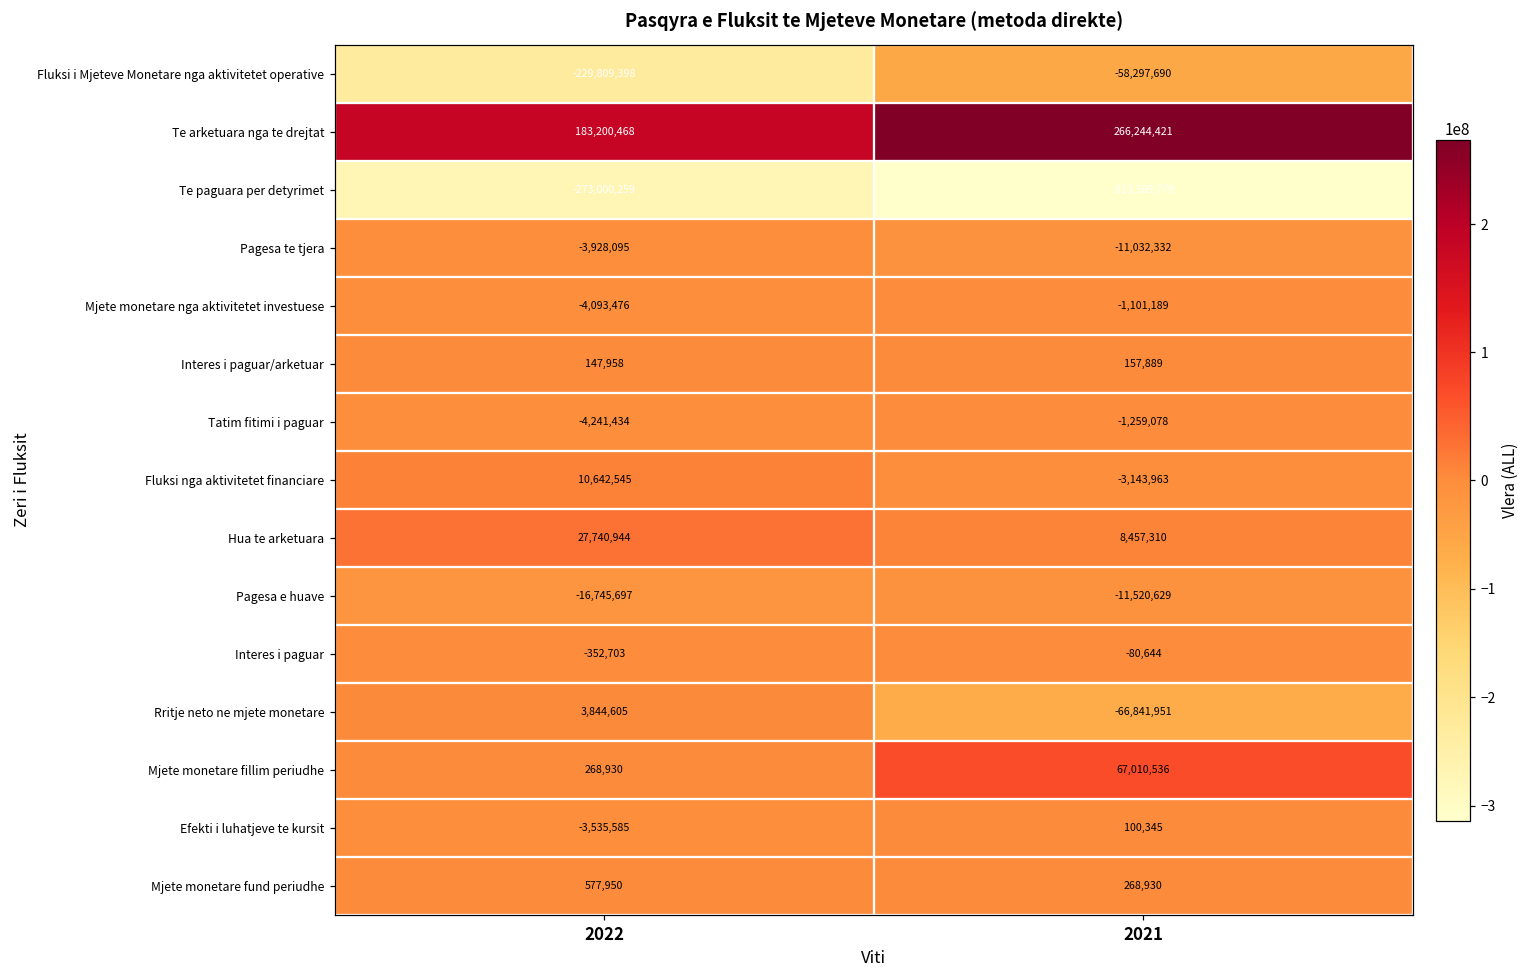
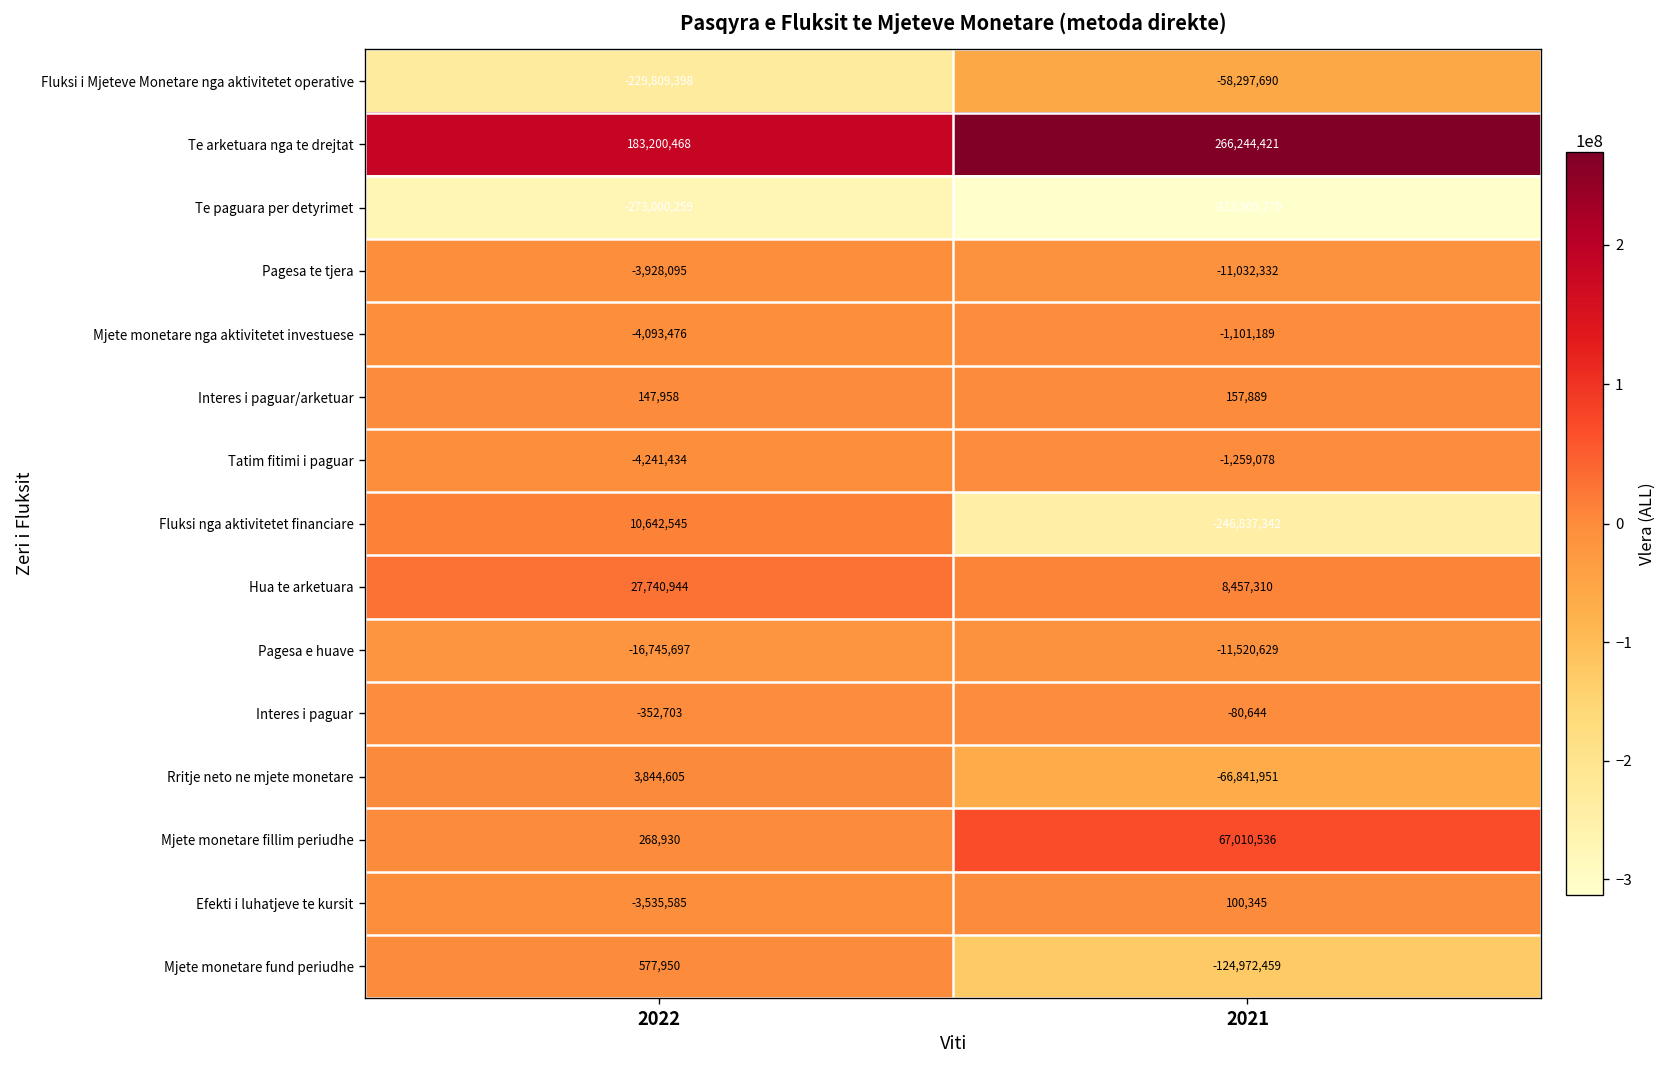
Fluksi nga aktivitetet financiare, 2021: -3,143,963 -> -246,837,342
Mjete monetare fund periudhe, 2021: 268,930 -> -124,972,459
